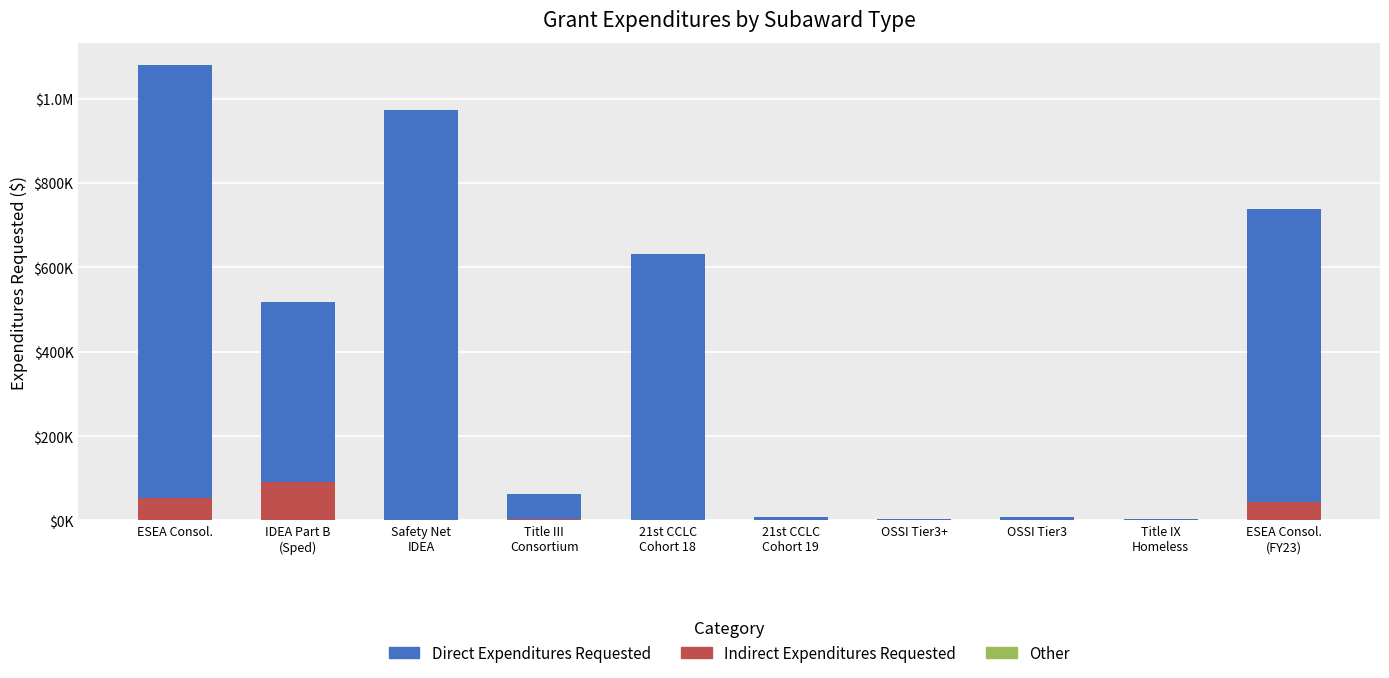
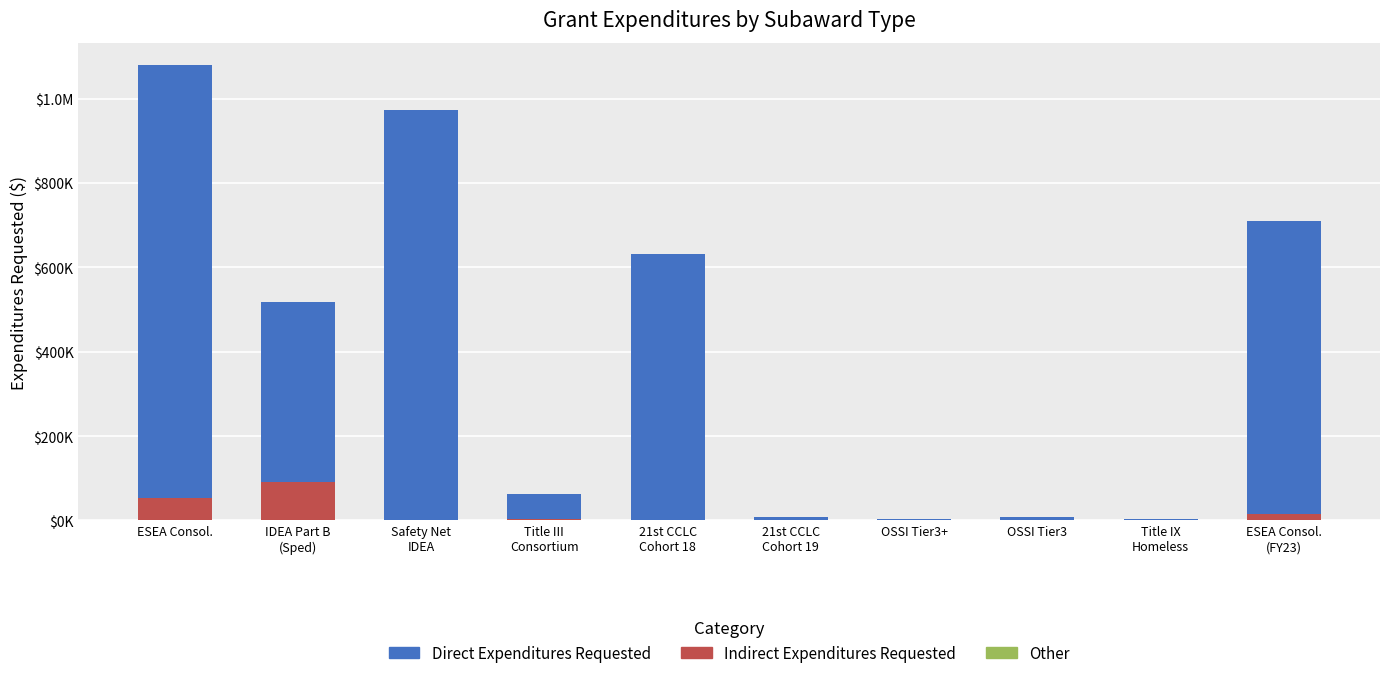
Indirect Expenditures Requested, ESEA Consol. (FY23): $40000 -> $20000
